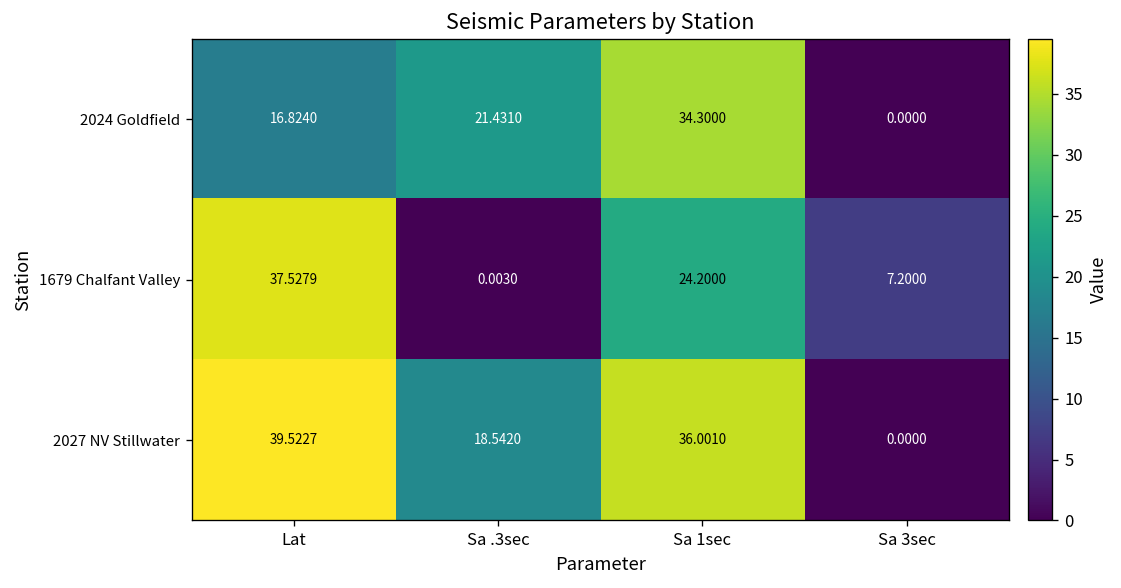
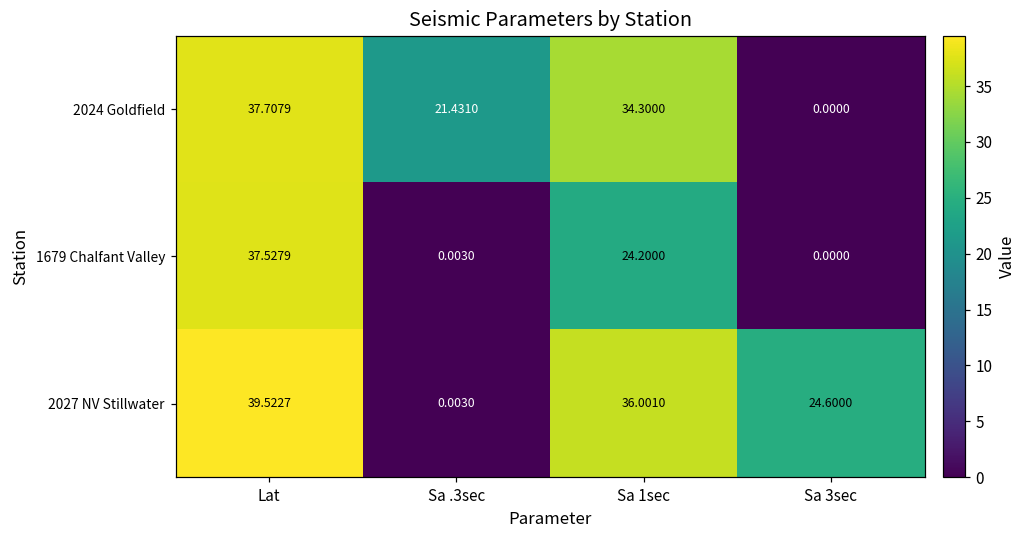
2024 Goldfield, Lat: 16.8240 -> 37.7079
1679 Chalfant Valley, Sa 3sec: 7.2000 -> 0.0000
2027 NV Stillwater, Sa .3sec: 18.5420 -> 0.0030
2027 NV Stillwater, Sa 3sec: 0.0000 -> 24.6000
